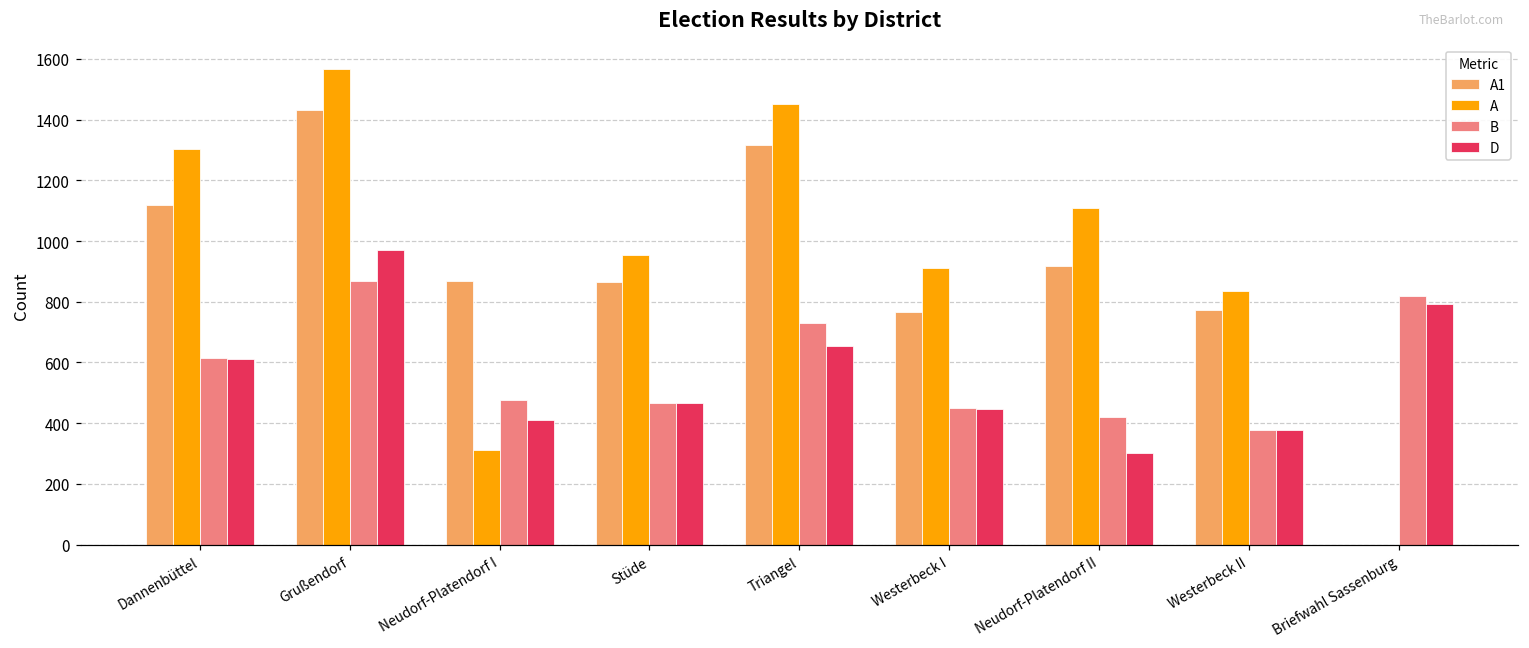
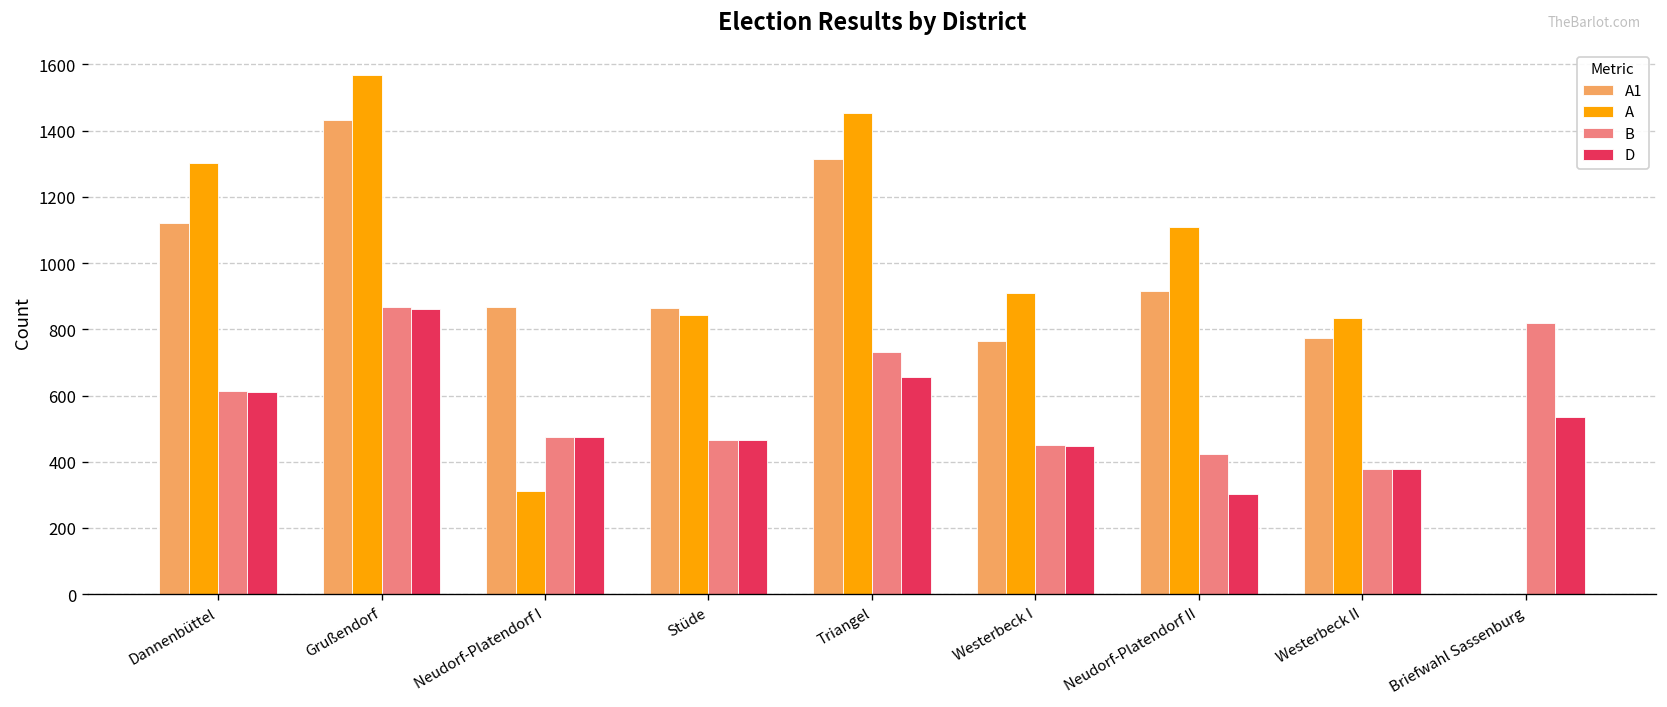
D, Grußendorf: 970 -> 860
D, Neudorf-Platendorf I: 410 -> 470
A, Stüde: 960 -> 840
D, Briefwahl Sassenburg: 790 -> 530
